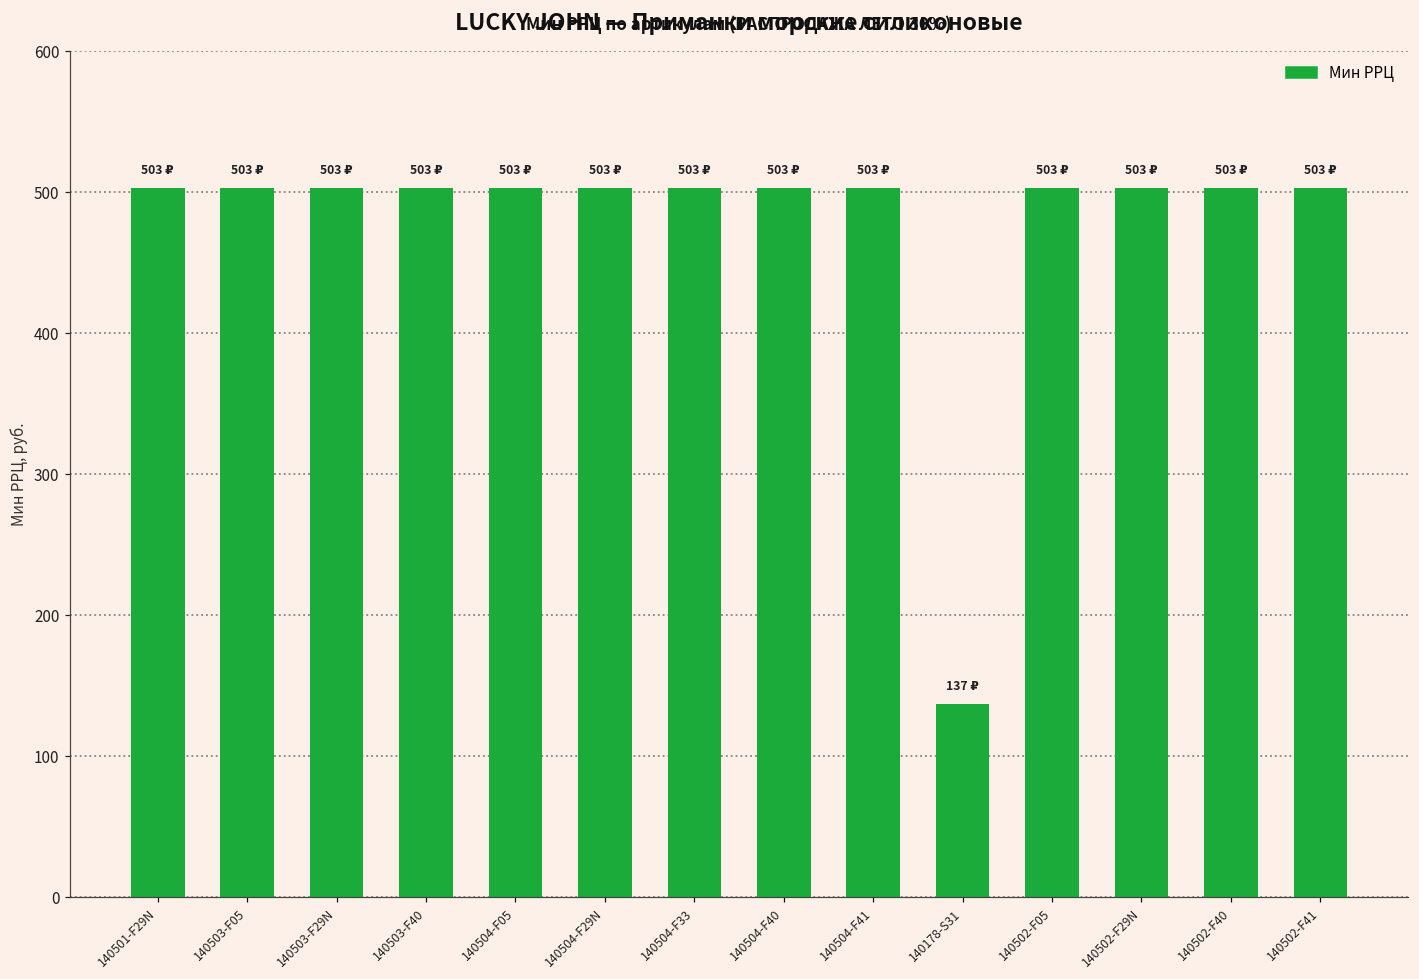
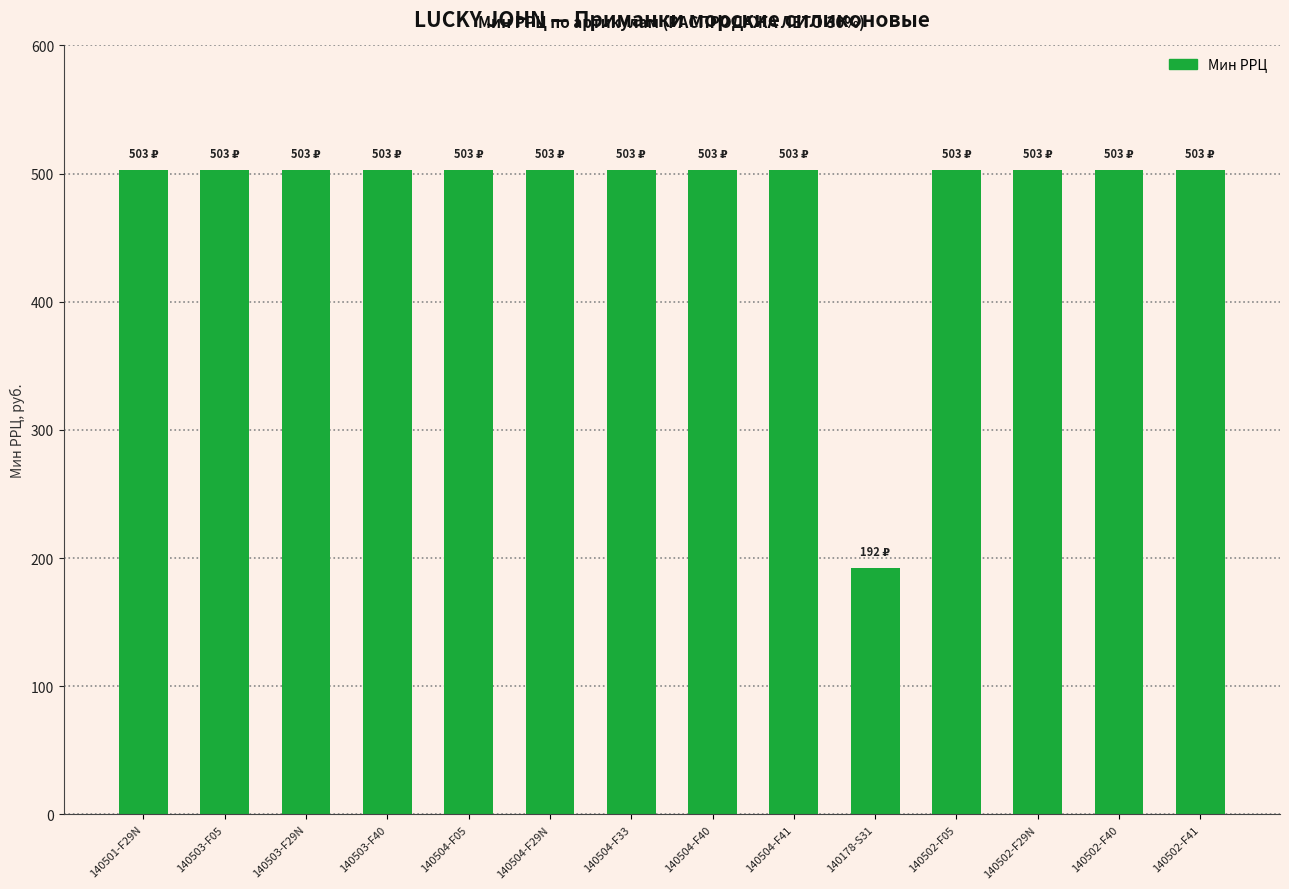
140178-S31: 137 -> 192
